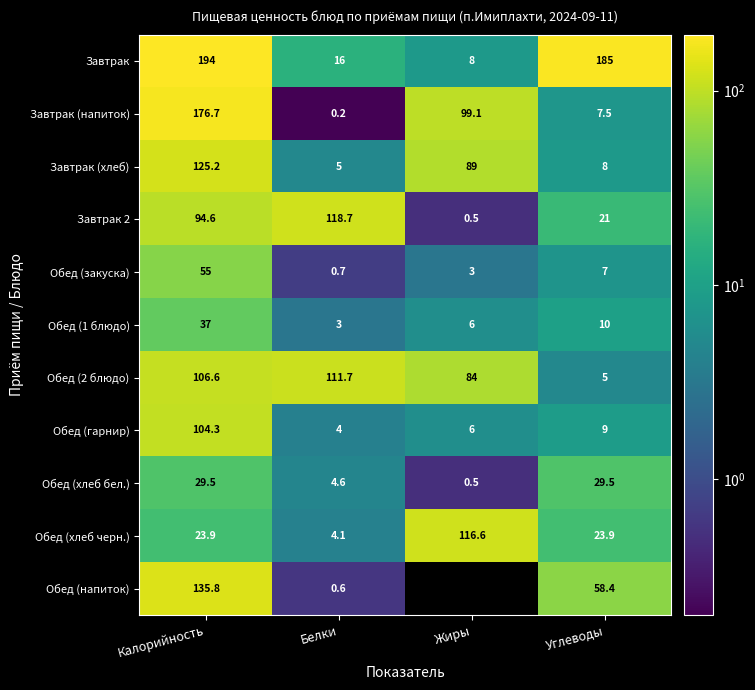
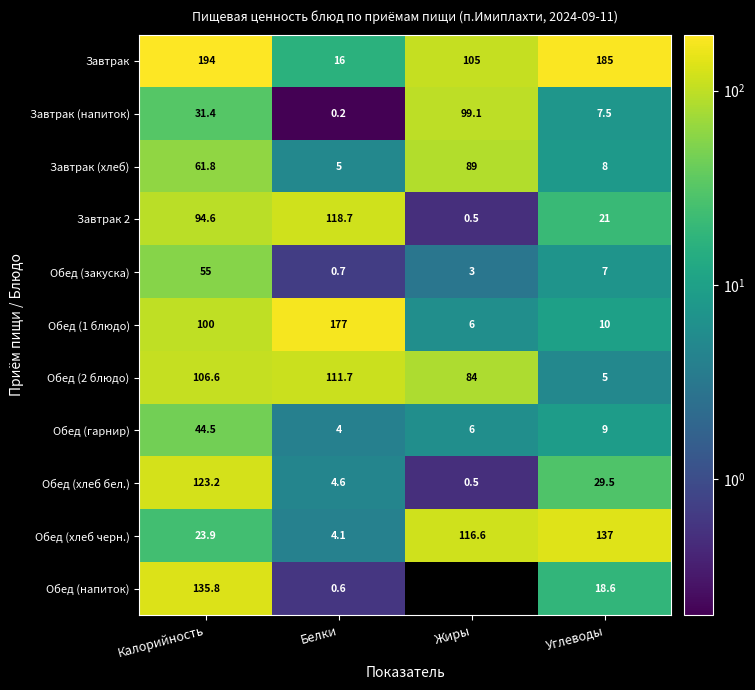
Завтрак, Жиры: 8 -> 105
Завтрак (напиток), Калорийность: 176.7 -> 31.4
Завтрак (хлеб), Калорийность: 125.2 -> 61.8
Обед (1 блюдо), Калорийность: 37 -> 100
Обед (1 блюдо), Белки: 3 -> 177
Обед (гарнир), Калорийность: 104.3 -> 44.5
Обед (хлеб бел.), Калорийность: 29.5 -> 123.2
Обед (хлеб черн.), Углеводы: 23.9 -> 137
Обед (напиток), Углеводы: 58.4 -> 18.6
